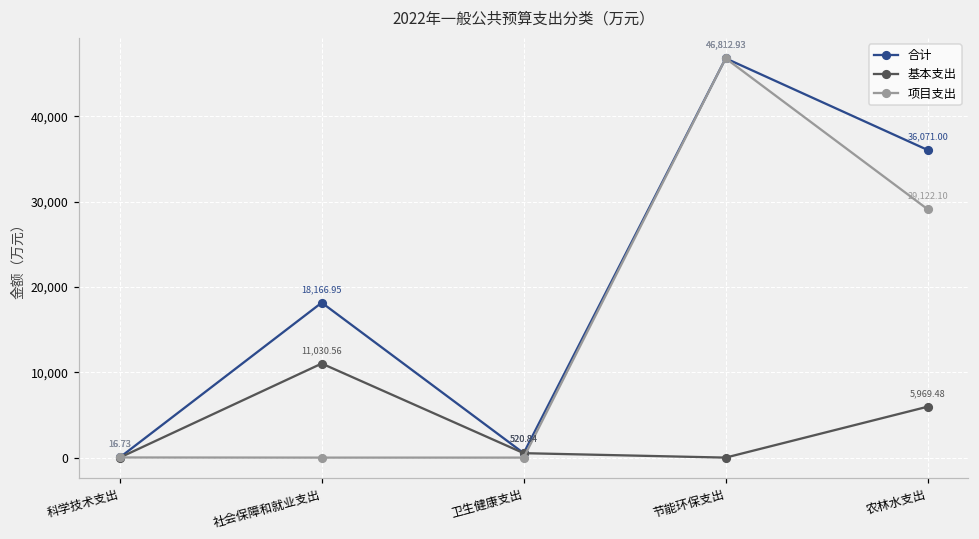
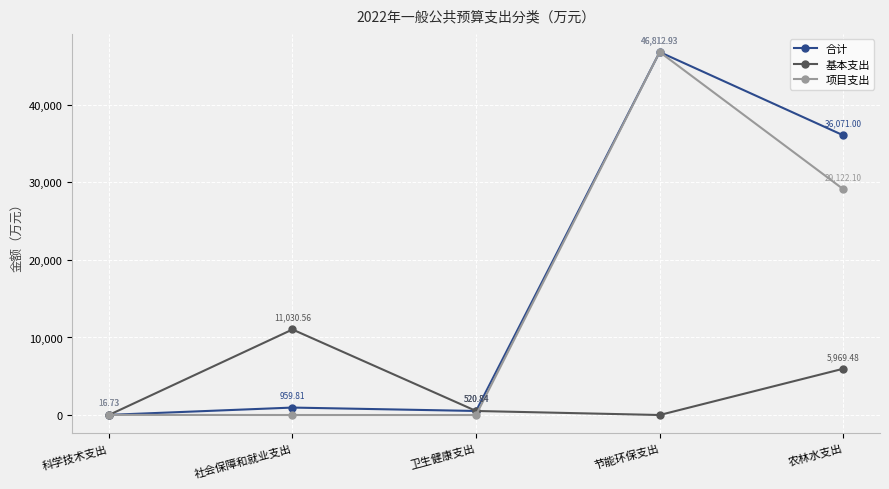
合计, 社会保障和就业支出: 18,166.95 -> 959.81
